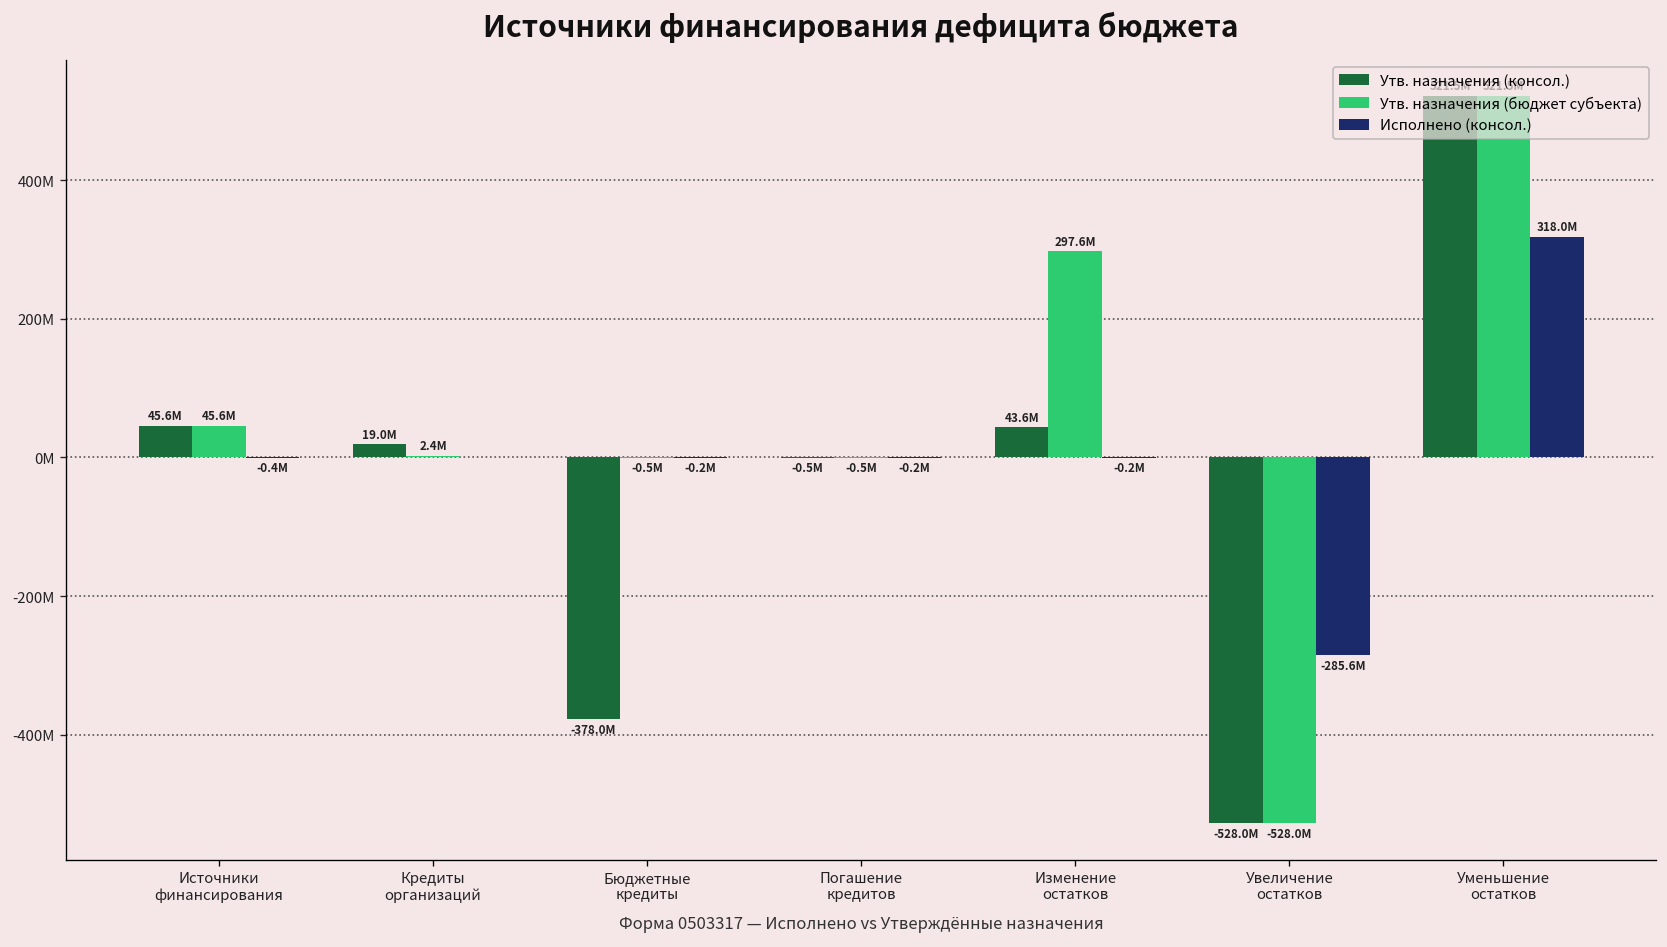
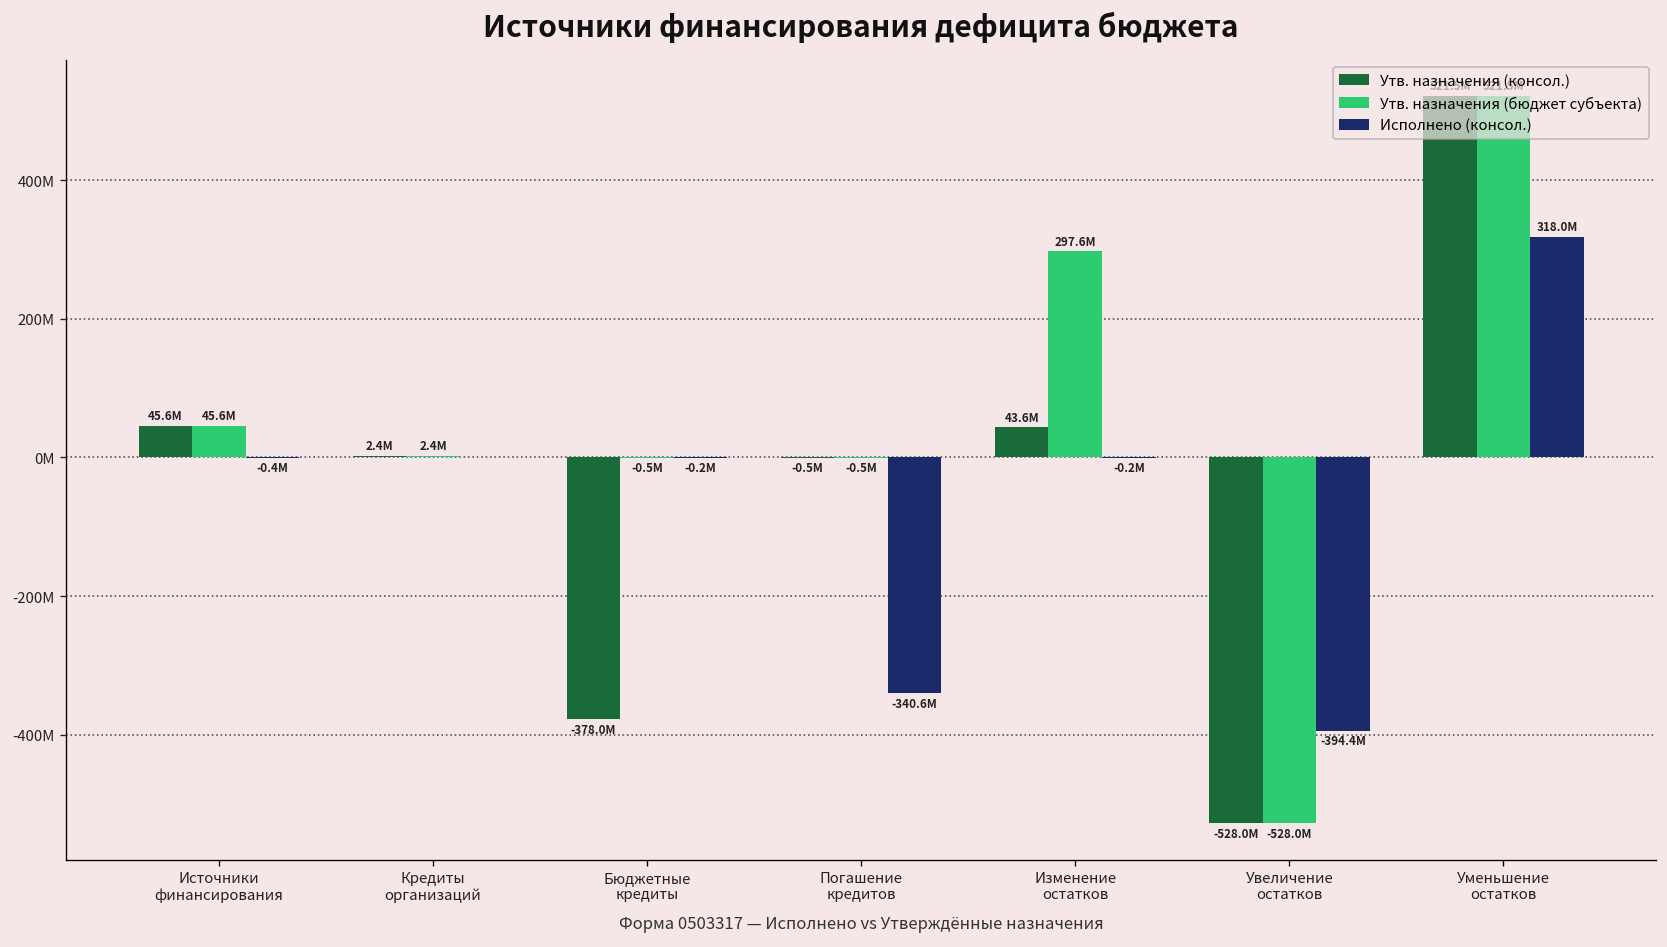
Утв. назначения (консол.), Кредиты организаций: 19.0M -> 2.4M
Исполнено (консол.), Погашение кредитов: -0.2M -> -340.6M
Исполнено (консол.), Увеличение остатков: -285.6M -> -394.4M
